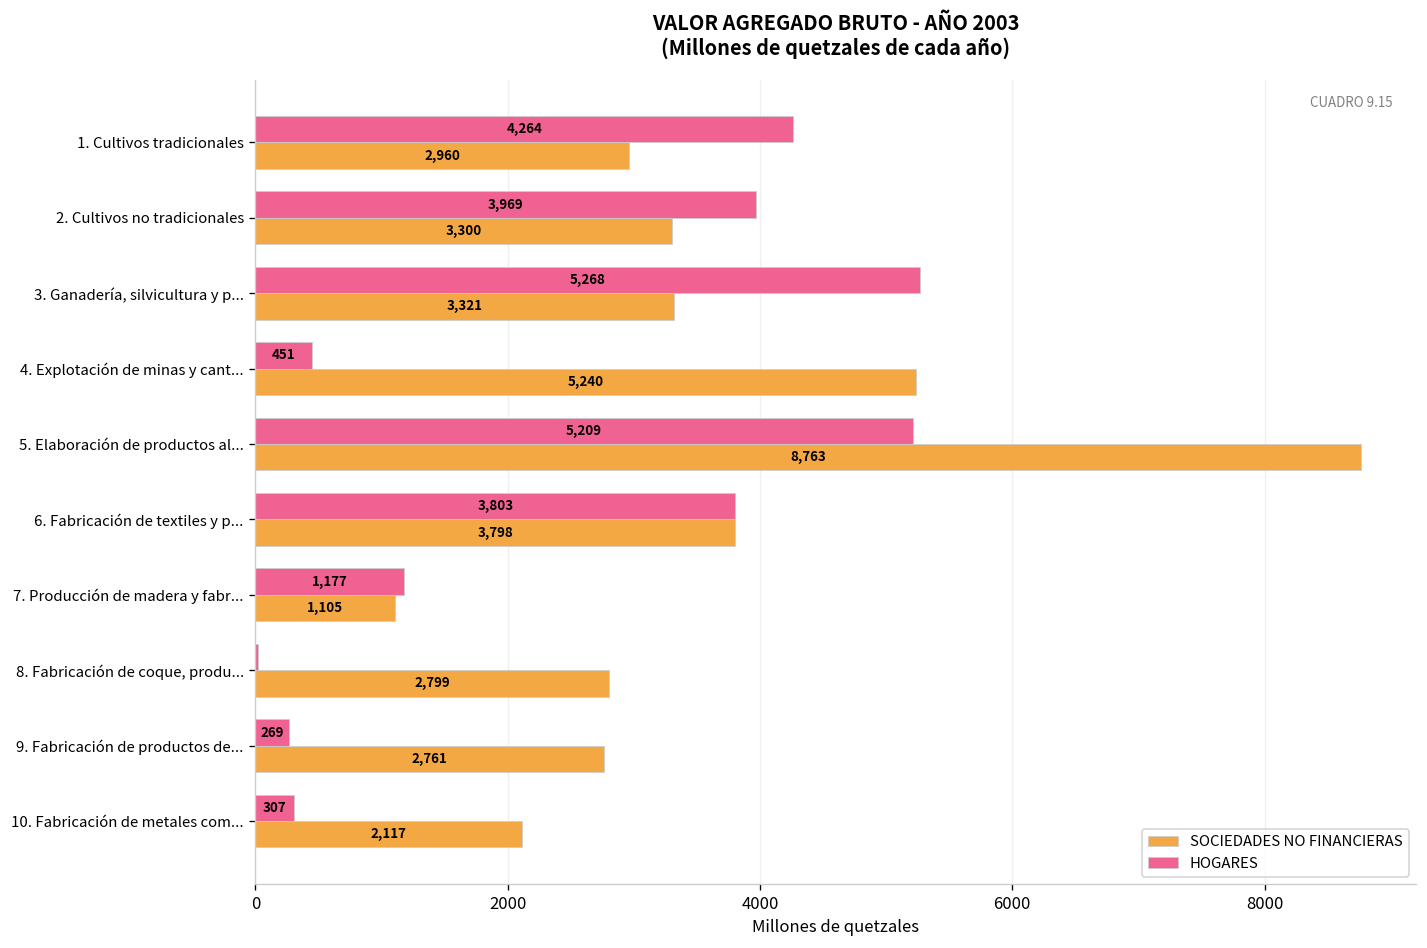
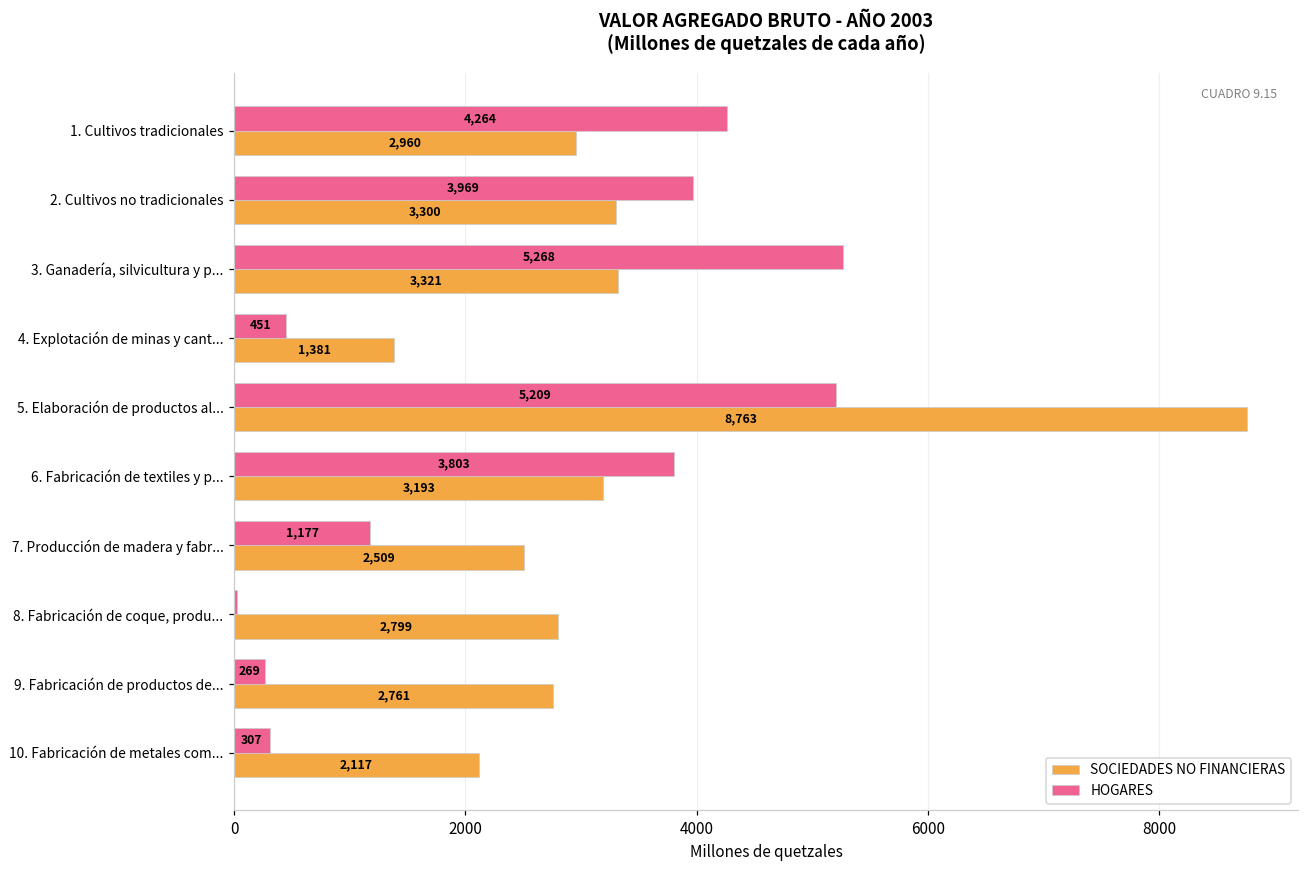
SOCIEDADES NO FINANCIERAS, 4. Explotación de minas y cant...: 5,240 -> 1,381
SOCIEDADES NO FINANCIERAS, 6. Fabricación de textiles y p...: 3,798 -> 3,193
SOCIEDADES NO FINANCIERAS, 7. Producción de madera y fabr...: 1,105 -> 2,509
